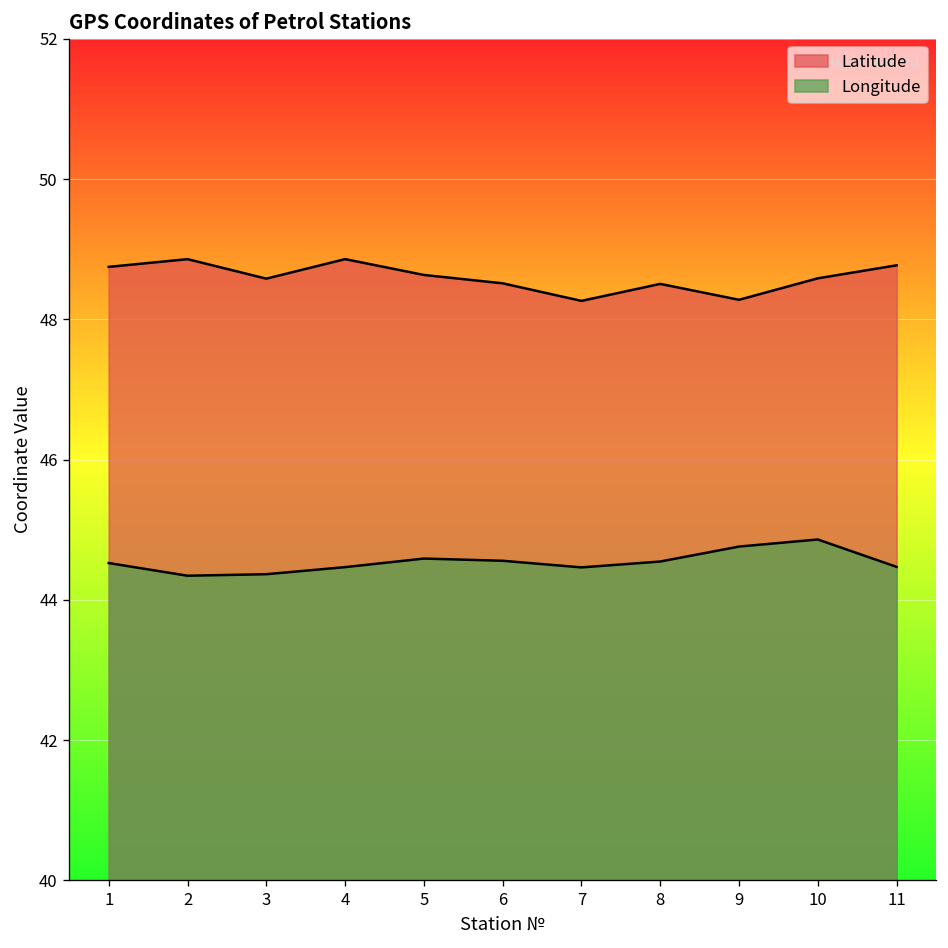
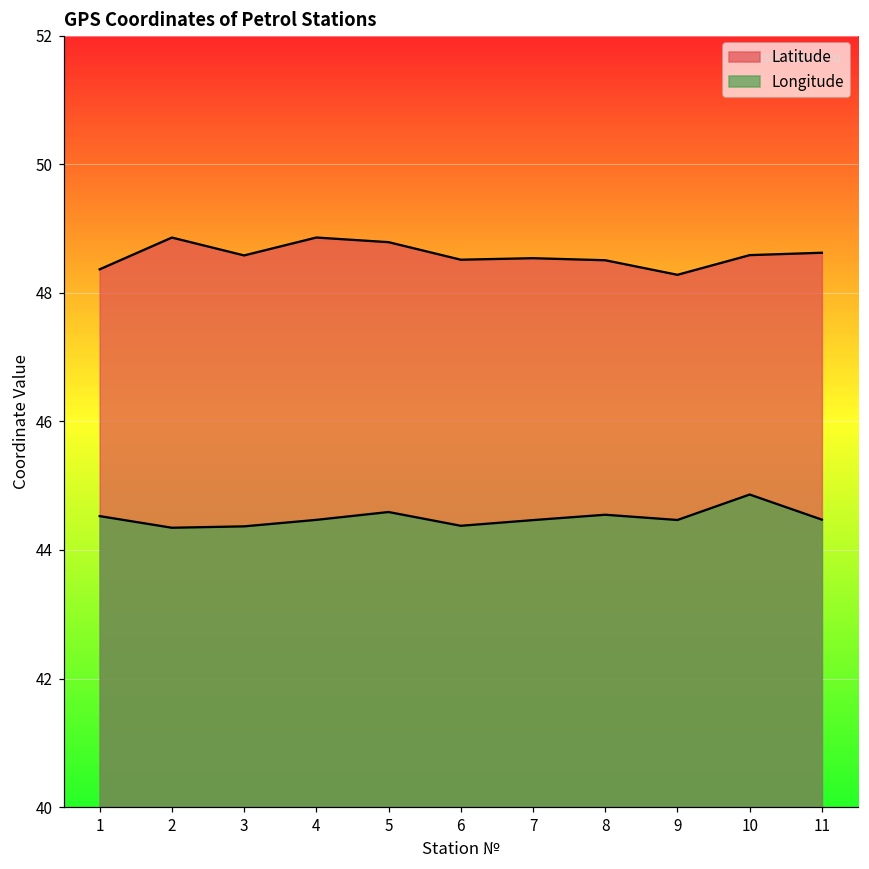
Latitude, 1: 48.7 -> 48.4
Latitude, 5: 48.6 -> 48.8
Longitude, 6: 44.6 -> 44.4
Latitude, 7: 48.3 -> 48.5
Longitude, 9: 44.8 -> 44.5
Latitude, 11: 48.8 -> 48.6
